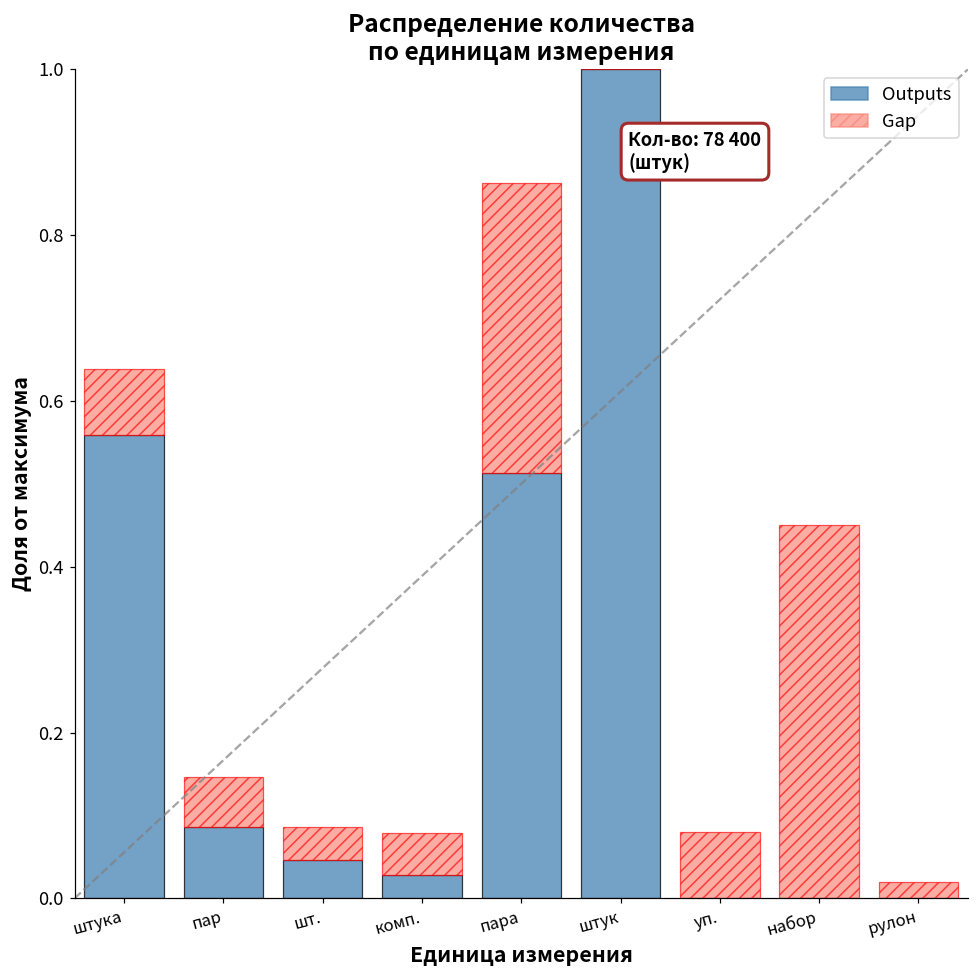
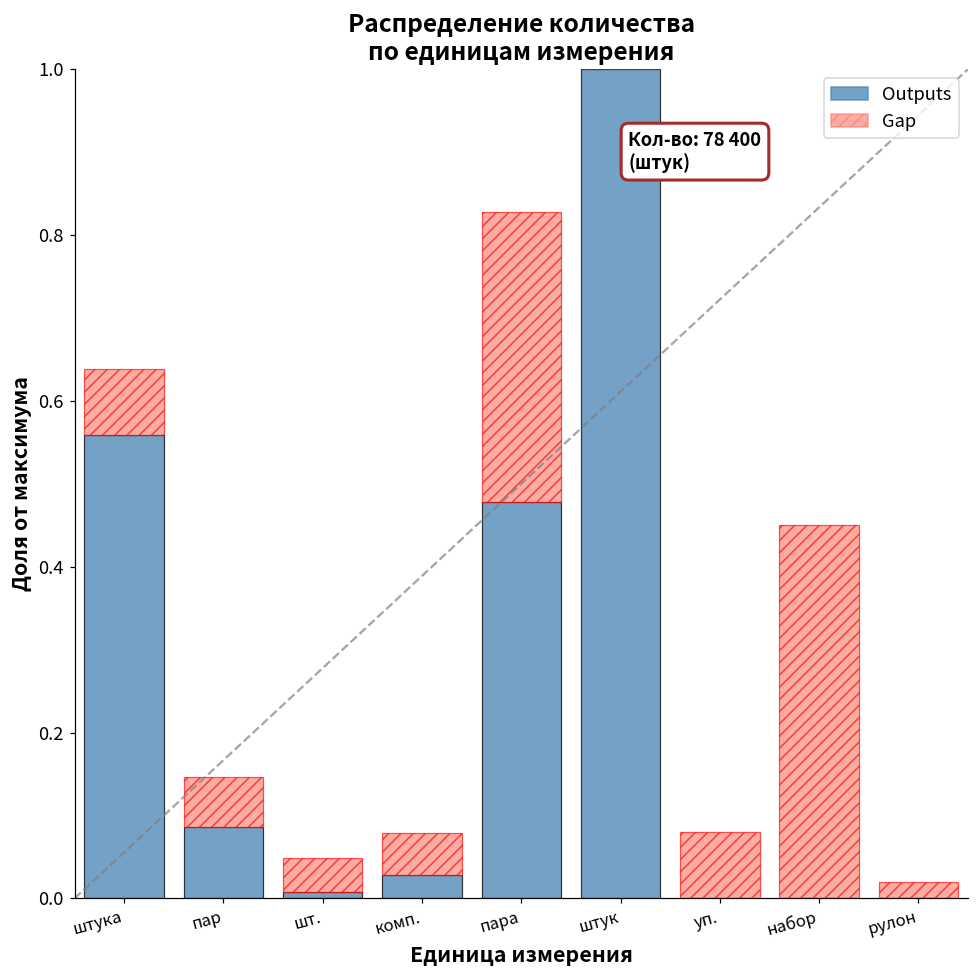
Outputs, шт.: 0.05 -> 0.01
Outputs, пара: 0.51 -> 0.48
